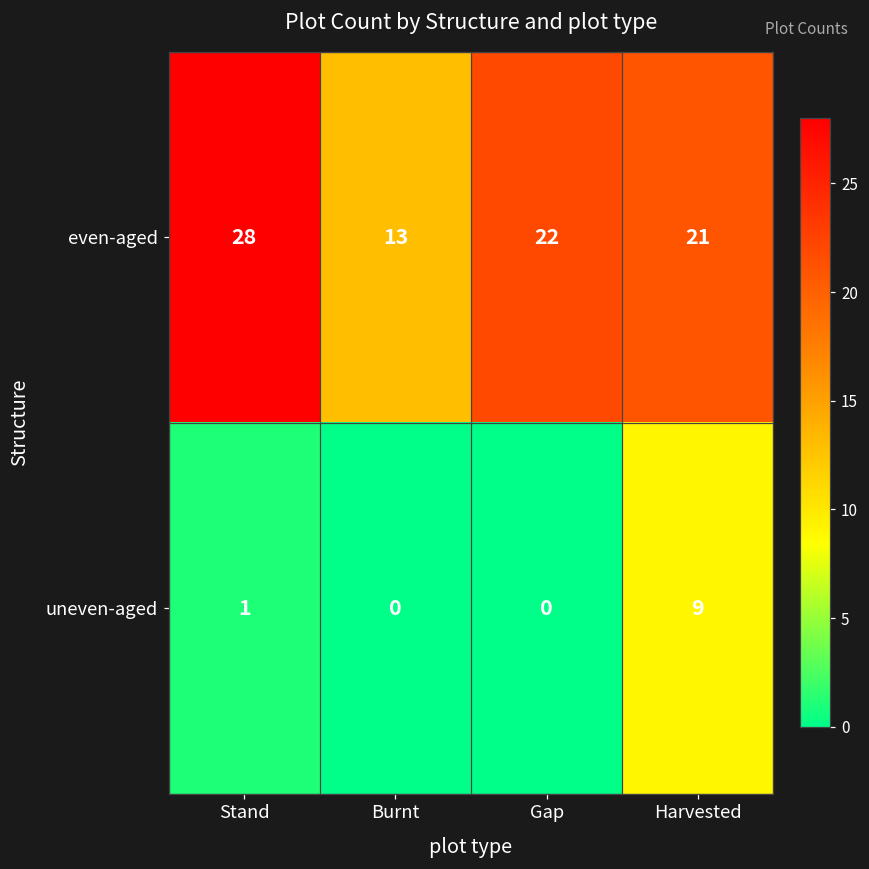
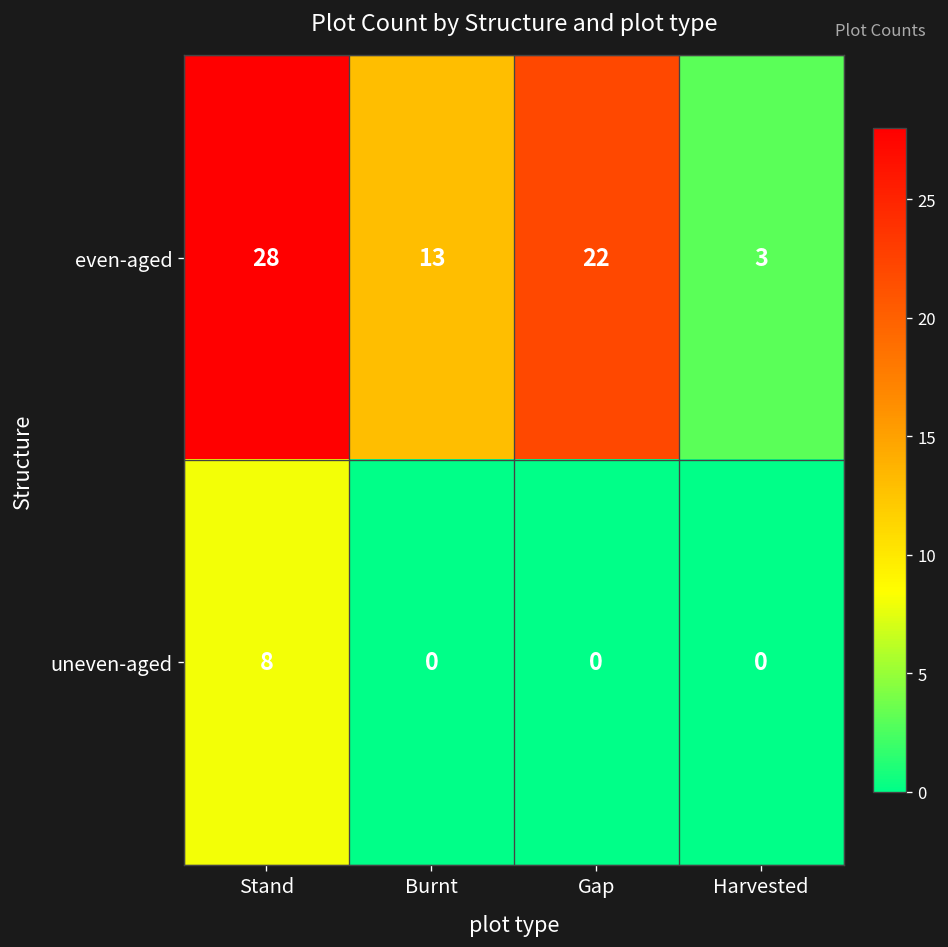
even-aged, Harvested: 21 -> 3
uneven-aged, Stand: 1 -> 8
uneven-aged, Harvested: 9 -> 0
